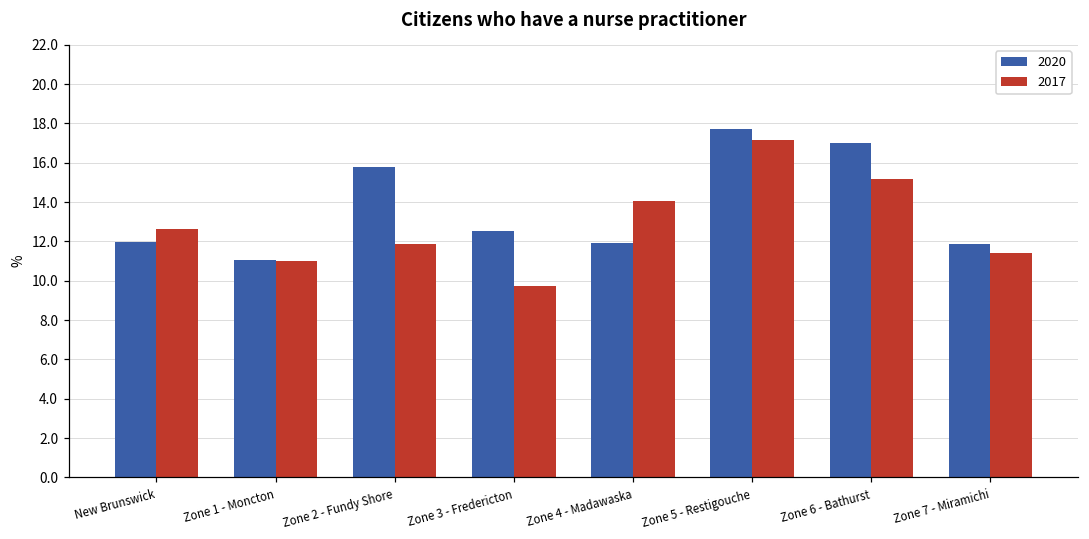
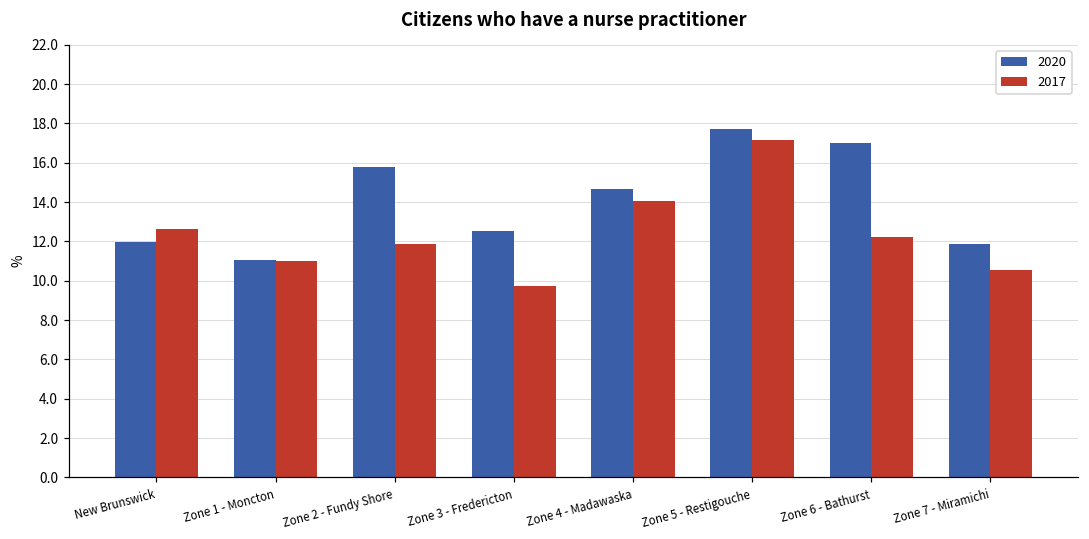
2020, Zone 4 - Madawaska: 11.9 -> 14.7
2017, Zone 6 - Bathurst: 15.2 -> 12.2
2017, Zone 7 - Miramichi: 11.4 -> 10.5
